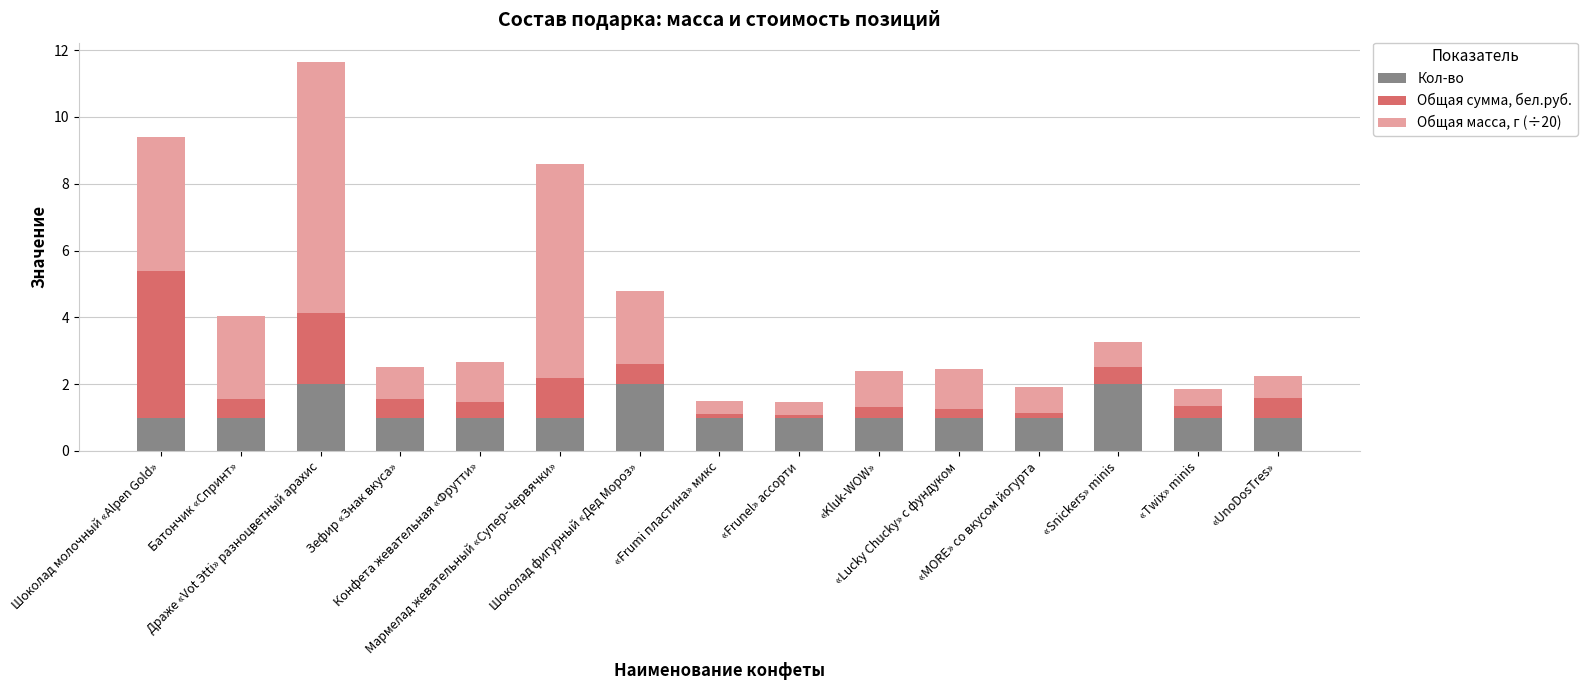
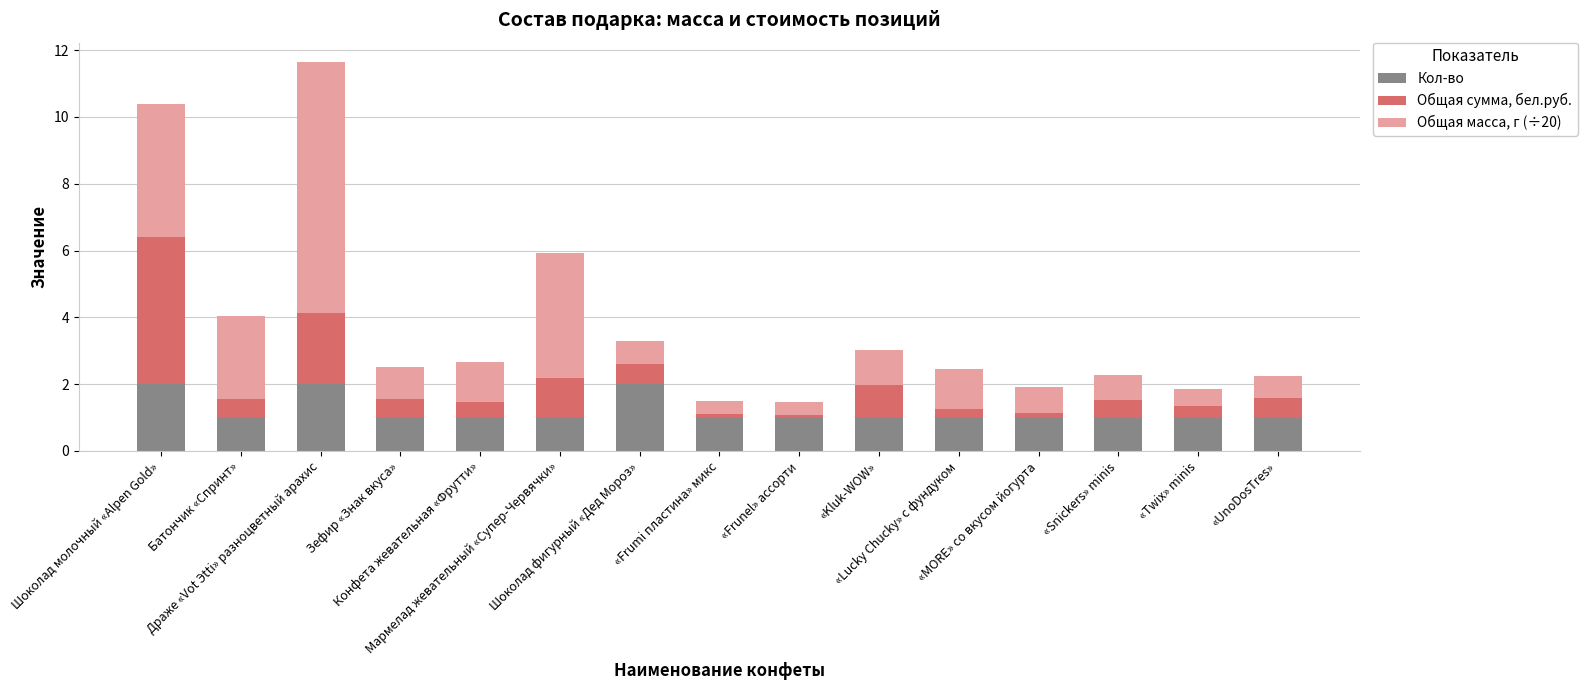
Кол-во, Шоколад молочный «Alpen Gold»: 1 -> 2
Общая масса, г (÷20), Мармелад жевательный «Супер-Червячки»: 6.4 -> 3.8
Общая масса, г (÷20), Шоколад фигурный «Дед Мороз»: 2.2 -> 0.7
Общая сумма, бел.руб., «Kluk-WOW»: 0.3 -> 1.0
Кол-во, «Snickers» minis: 2 -> 1
